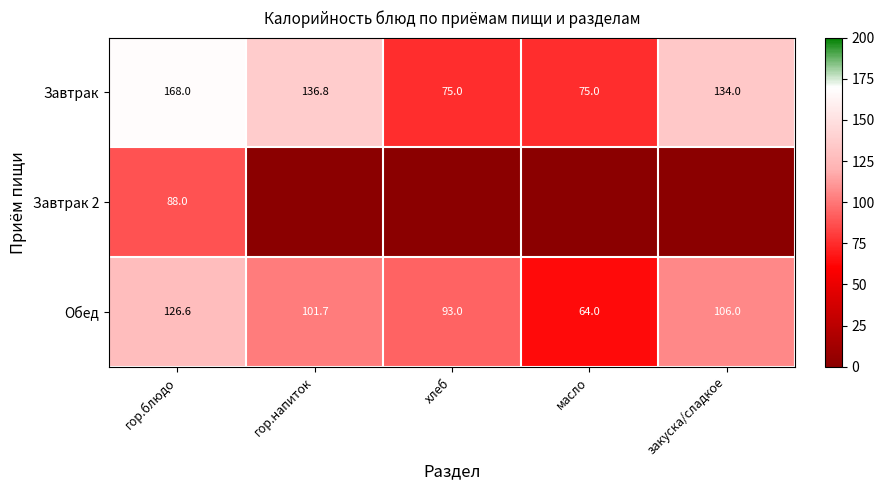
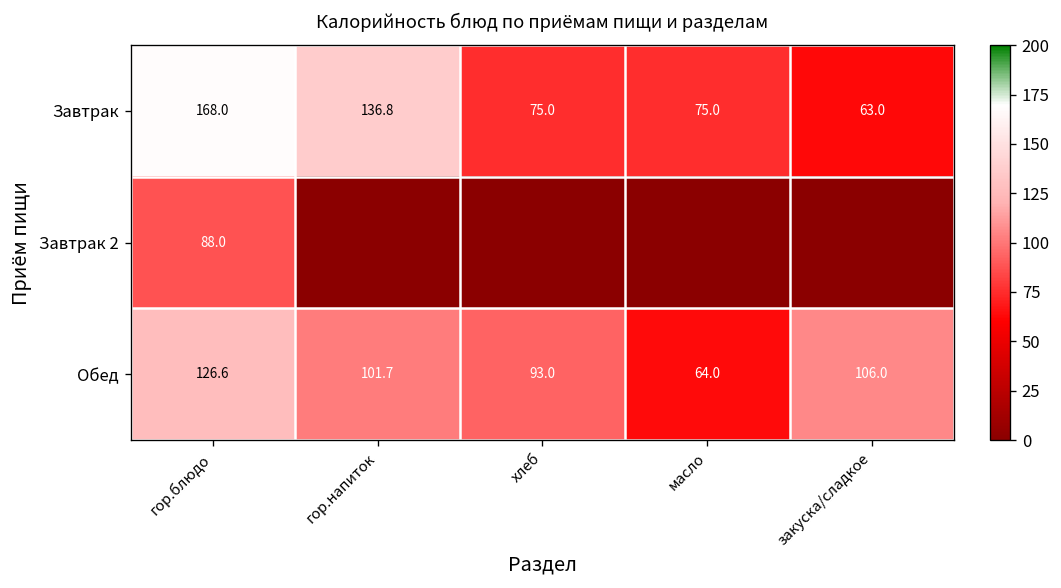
Завтрак, закуска/сладкое: 134.0 -> 63.0
